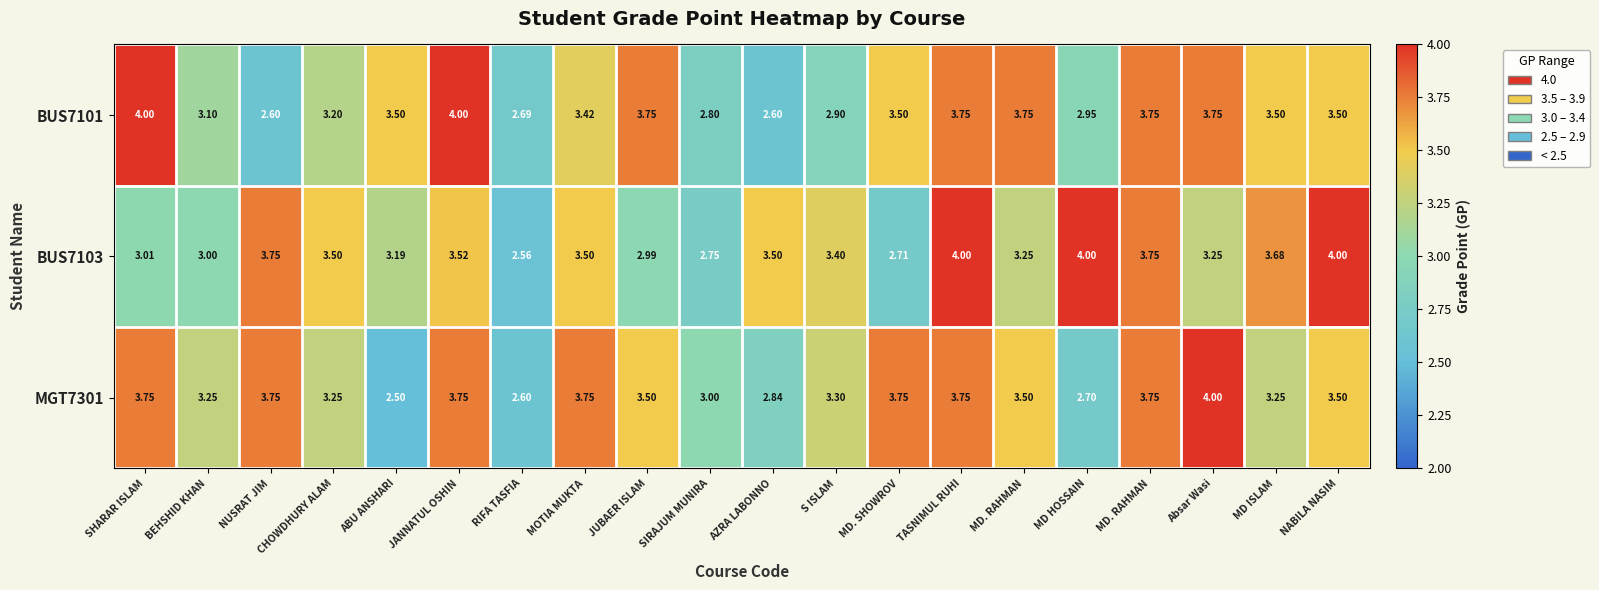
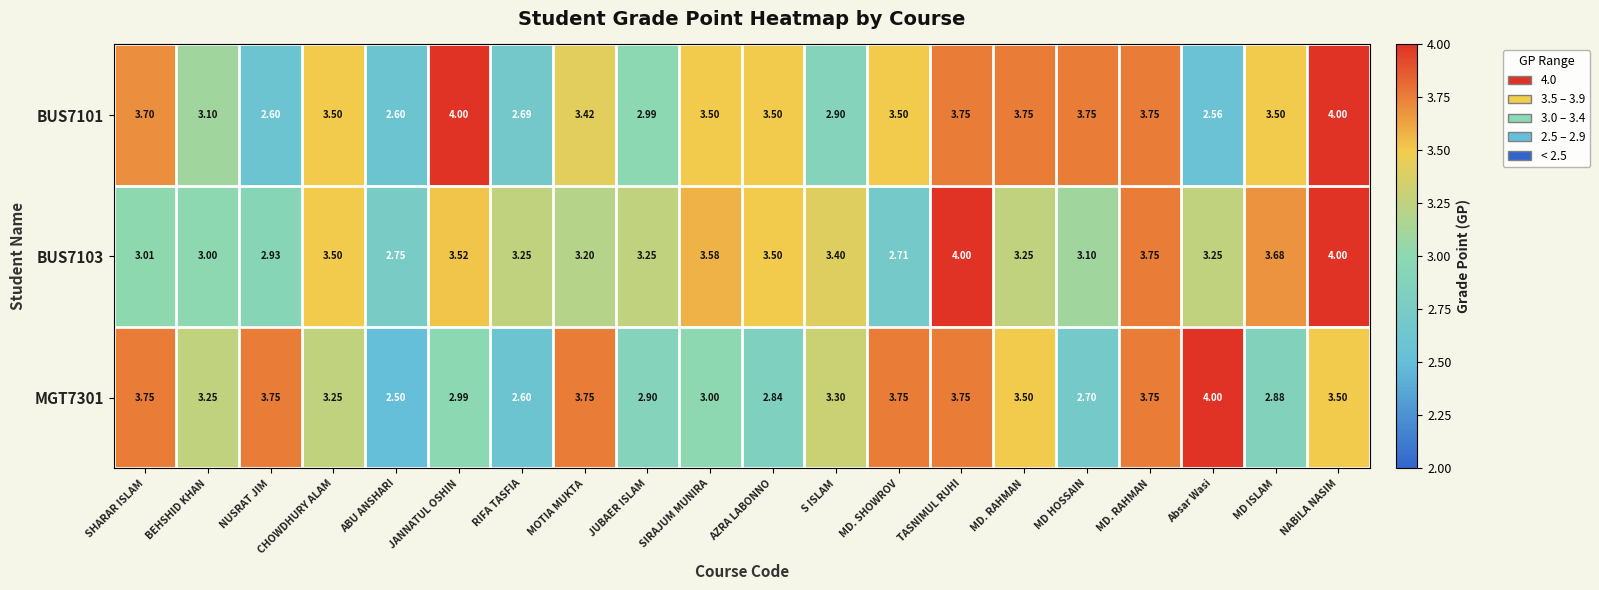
BUS7101, SHARAR ISLAM: 4.00 -> 3.70
BUS7101, CHOWDHURY ALAM: 3.20 -> 3.50
BUS7101, ABU ANSHARI: 3.50 -> 2.60
BUS7101, JUBAER ISLAM: 3.75 -> 2.99
BUS7101, SIRAJUM MUNIRA: 2.80 -> 3.50
BUS7101, AZRA LABONNO: 2.60 -> 3.50
BUS7101, MD HOSSAIN: 2.95 -> 3.75
BUS7101, Absar Wasi: 3.75 -> 2.56
BUS7101, NABILA NASIM: 3.50 -> 4.00
BUS7103, NUSRAT JIM: 3.75 -> 2.93
BUS7103, ABU ANSHARI: 3.19 -> 2.75
BUS7103, RIFA TASFIA: 2.56 -> 3.25
BUS7103, MOTIA MUKTA: 3.50 -> 3.20
BUS7103, JUBAER ISLAM: 2.99 -> 3.25
BUS7103, SIRAJUM MUNIRA: 2.75 -> 3.58
BUS7103, MD HOSSAIN: 4.00 -> 3.10
MGT7301, JANNATUL OSHIN: 3.75 -> 2.99
MGT7301, JUBAER ISLAM: 3.50 -> 2.90
MGT7301, MD ISLAM: 3.25 -> 2.88
